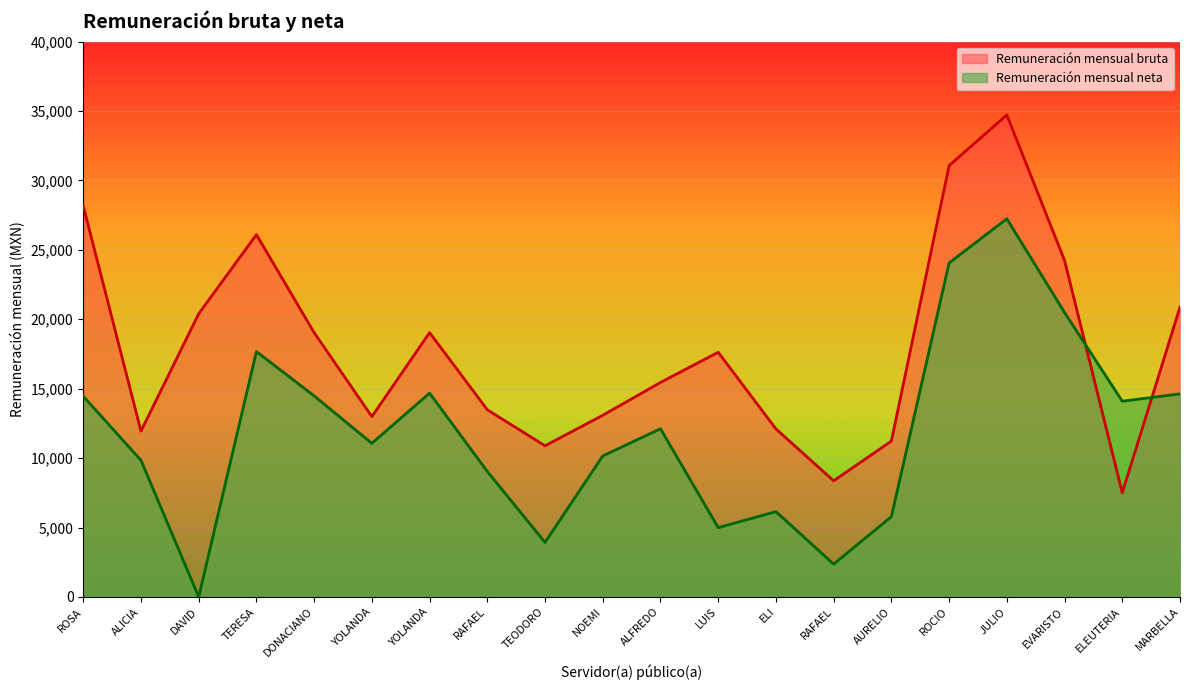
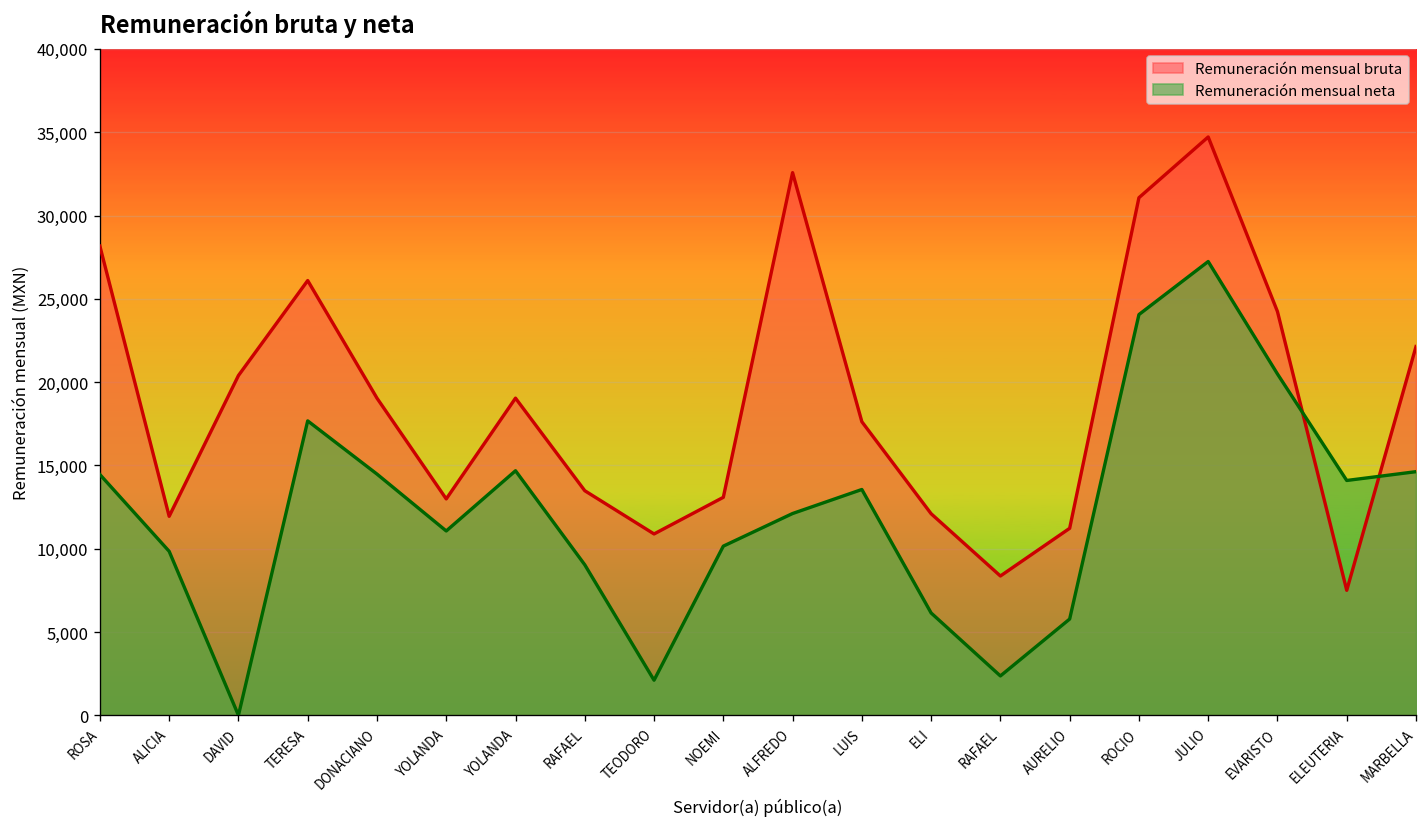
Remuneración mensual neta, TEODORO: 3,900 -> 2,100
Remuneración mensual bruta, ALFREDO: 15,400 -> 32,600
Remuneración mensual neta, LUIS: 5,000 -> 13,600
Remuneración mensual bruta, MARBELLA: 20,900 -> 22,100
